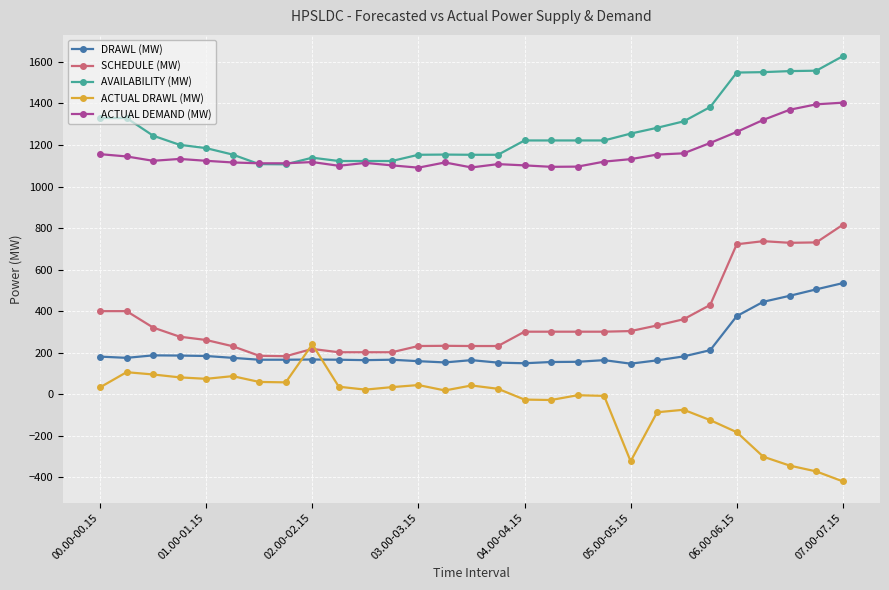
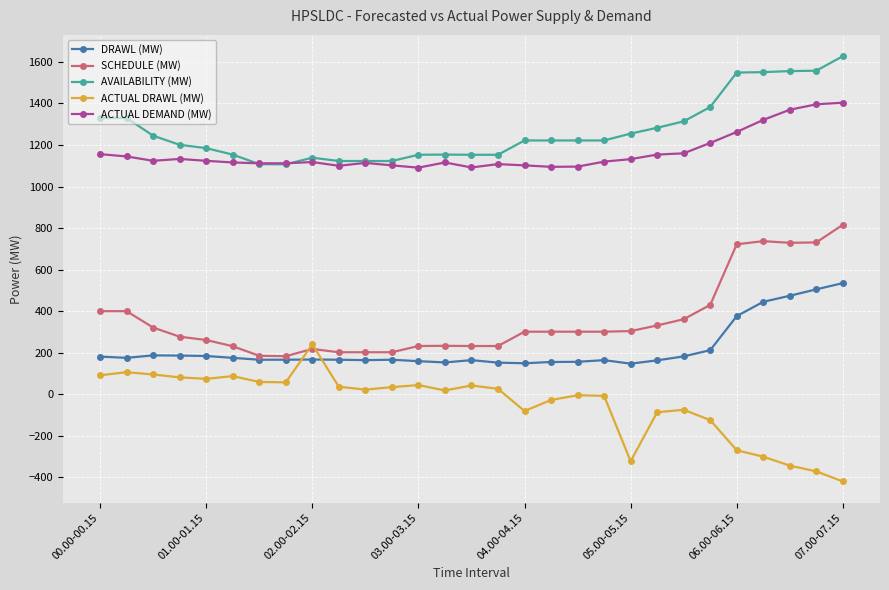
ACTUAL DRAWL (MW), 00.00-00.15: 30 -> 90
ACTUAL DRAWL (MW), 04.00-04.15: -30 -> -80
ACTUAL DRAWL (MW), 06.00-06.15: -180 -> -270
